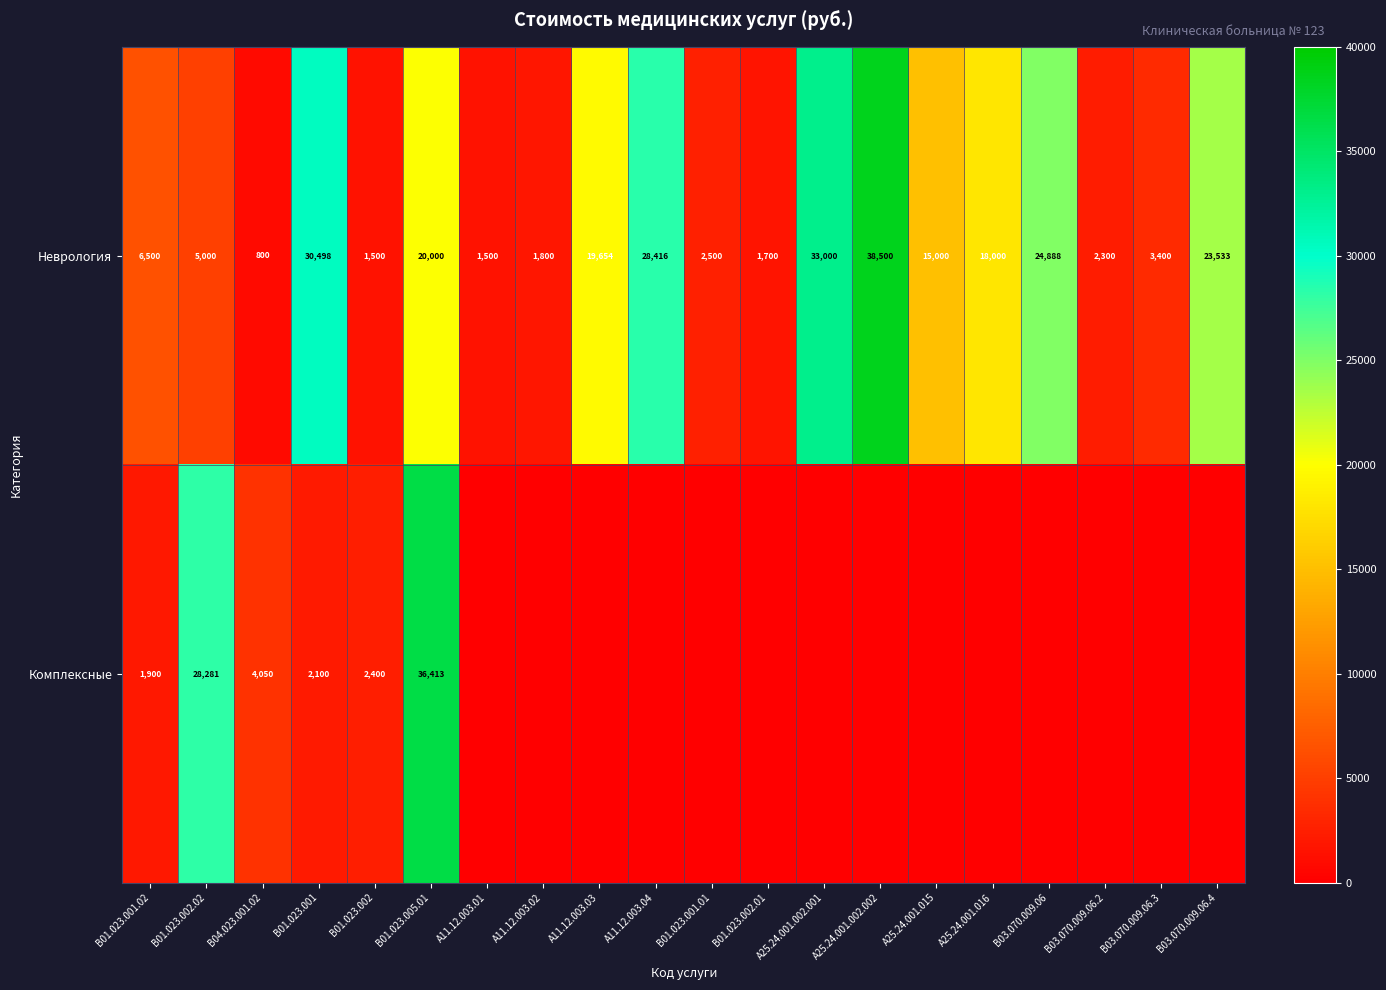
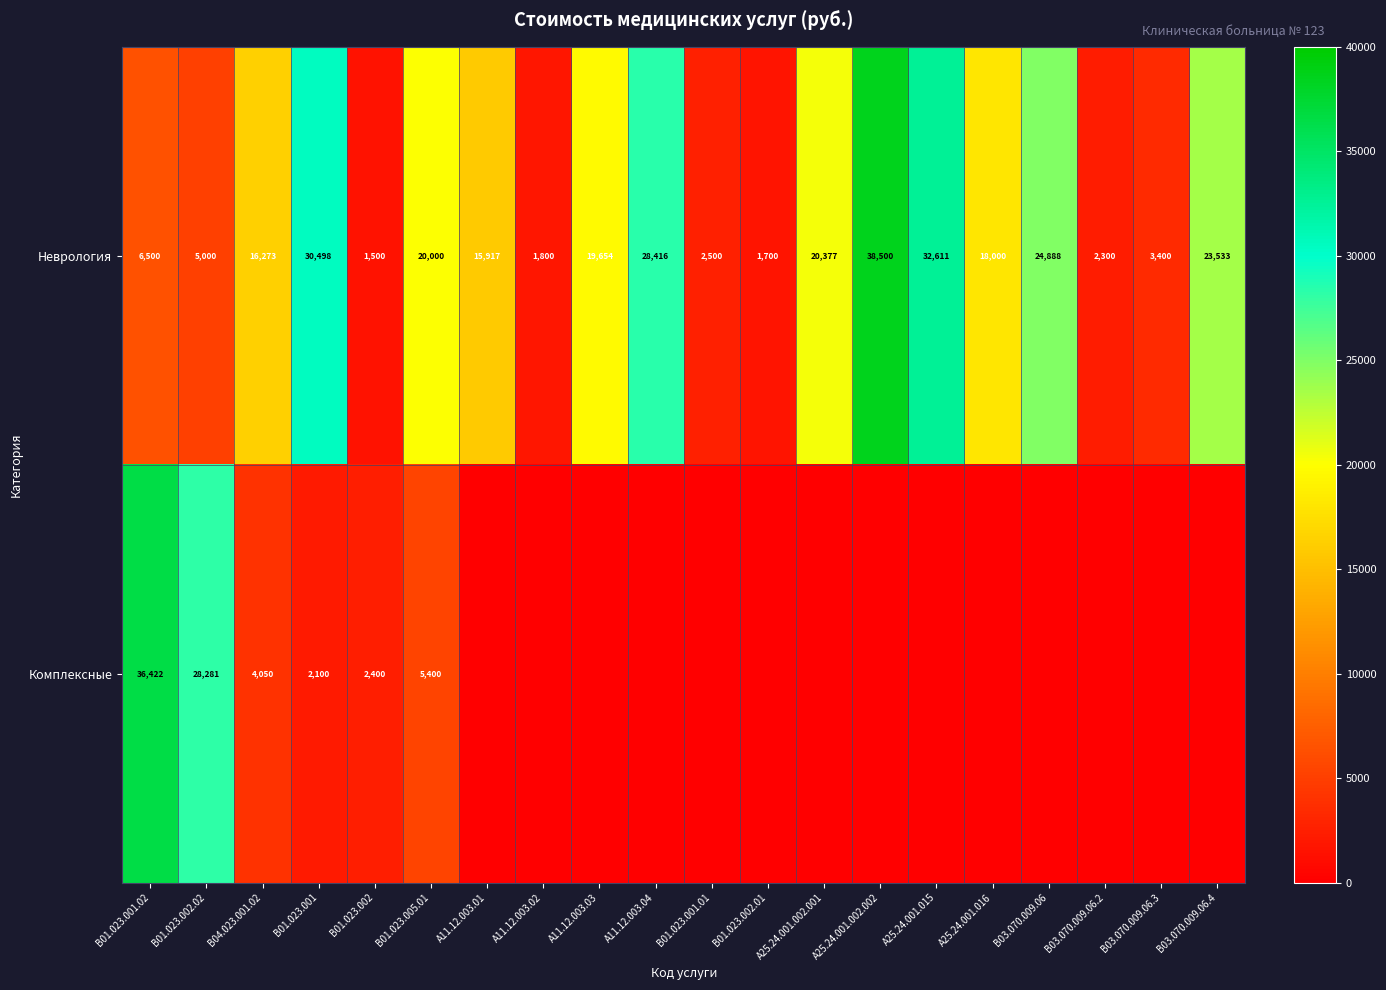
Неврология, B04.023.001.02: 800 -> 16,273
Неврология, A11.12.003.01: 1,500 -> 15,917
Неврология, А25.24.001.002.001: 33,000 -> 20,377
Неврология, А25.24.001.015: 15,000 -> 32,611
Комплексные, В01.023.001.02: 1,900 -> 36,422
Комплексные, B01.023.005.01: 36,413 -> 5,400
